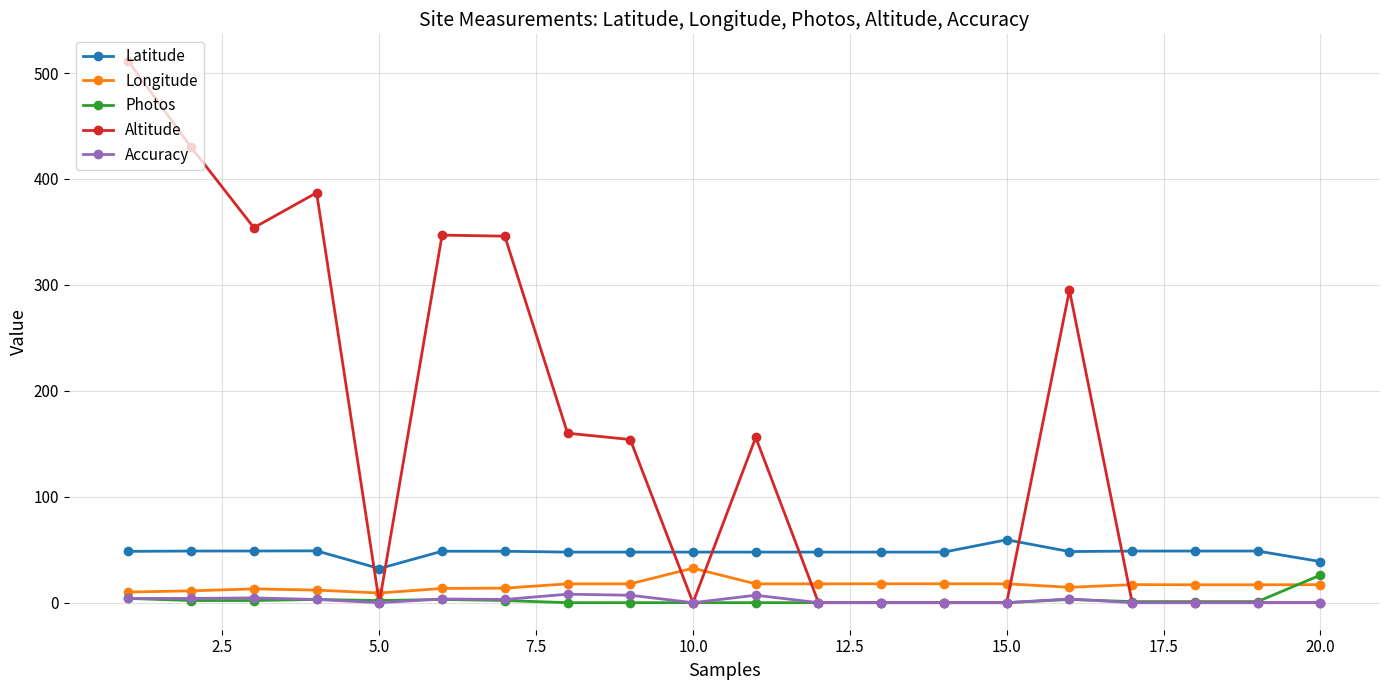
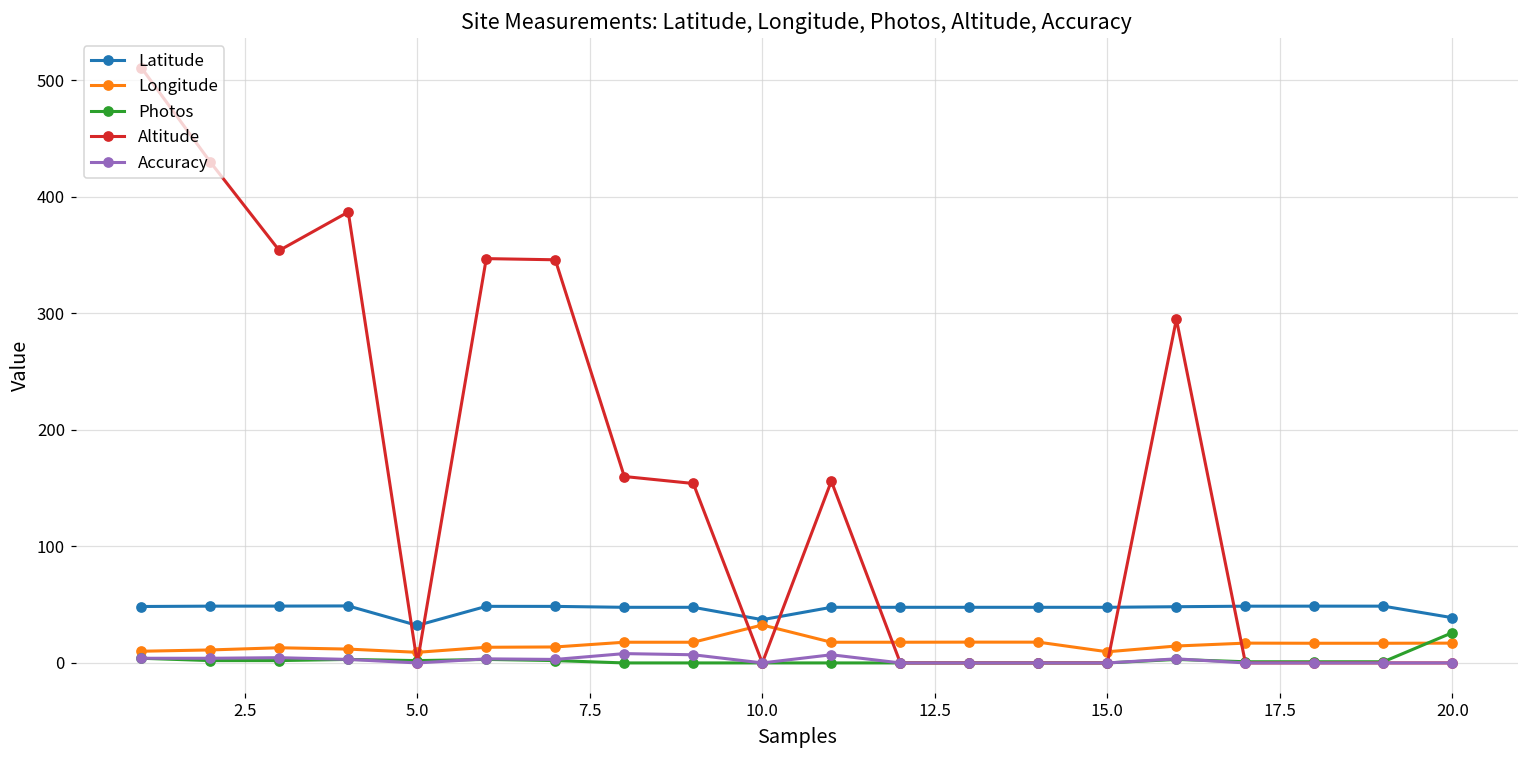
Latitude, 10.0: 48 -> 37
Latitude, 15.0: 59 -> 48
Longitude, 15.0: 18 -> 10
